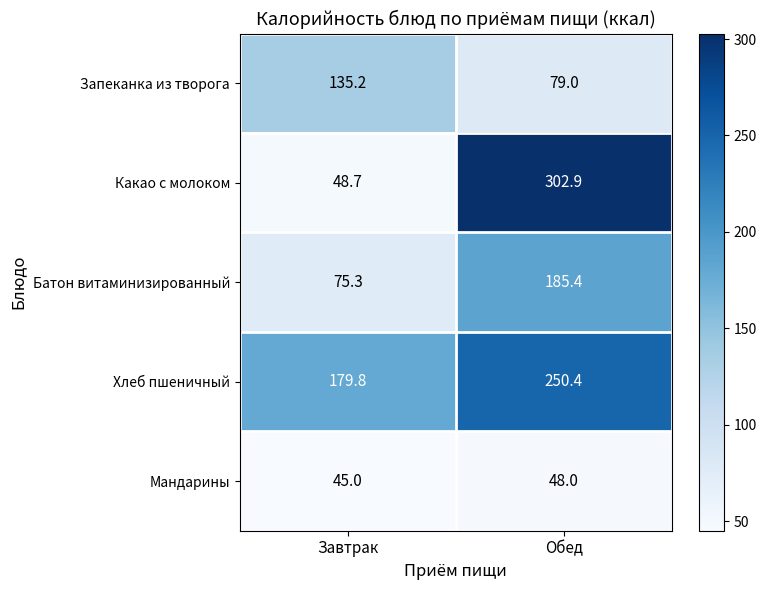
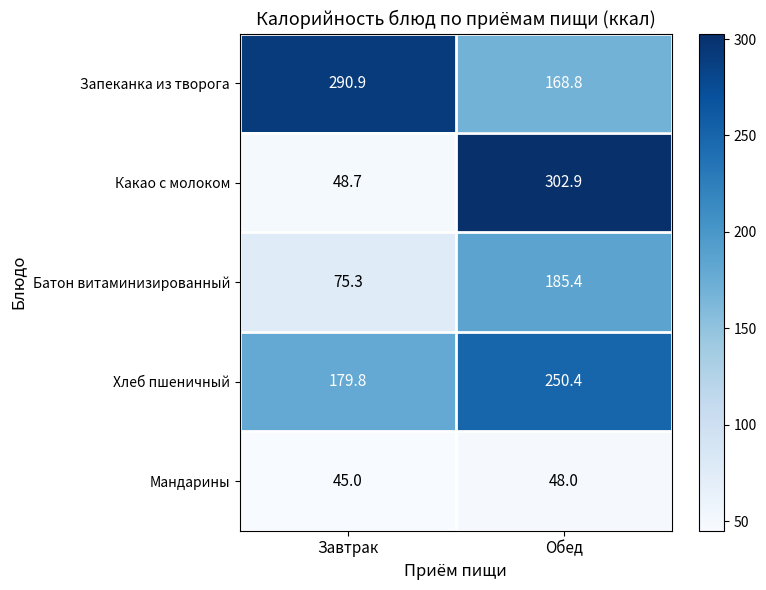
Запеканка из творога, Завтрак: 135.2 -> 290.9
Запеканка из творога, Обед: 79.0 -> 168.8
